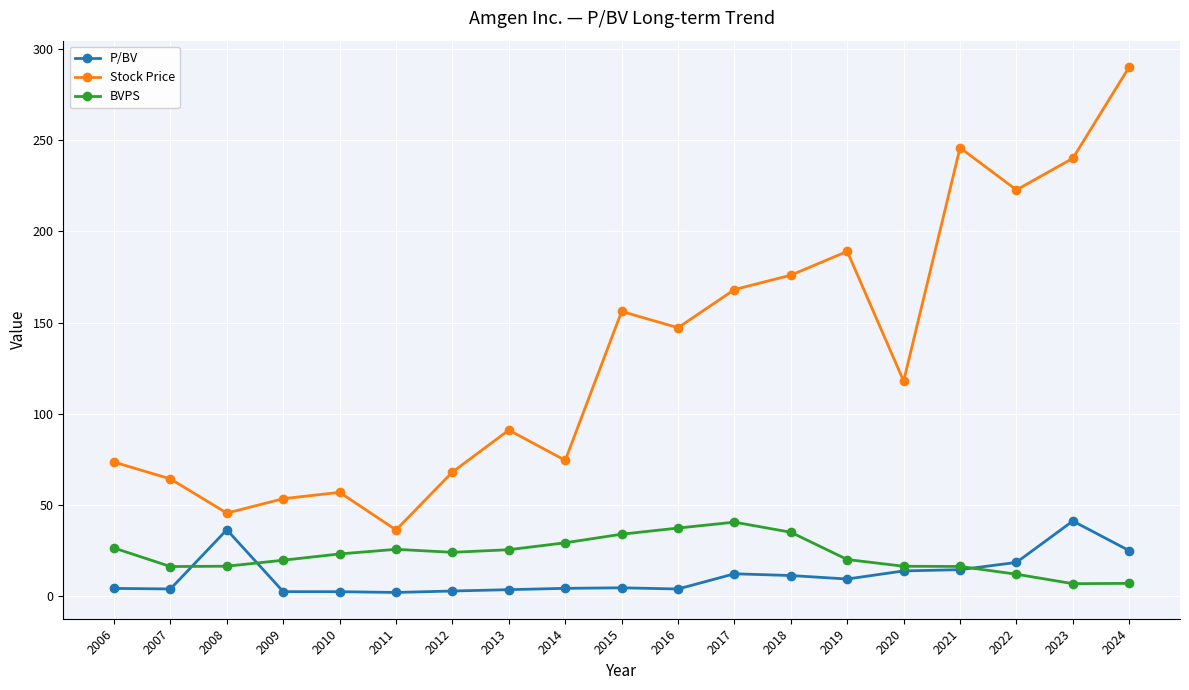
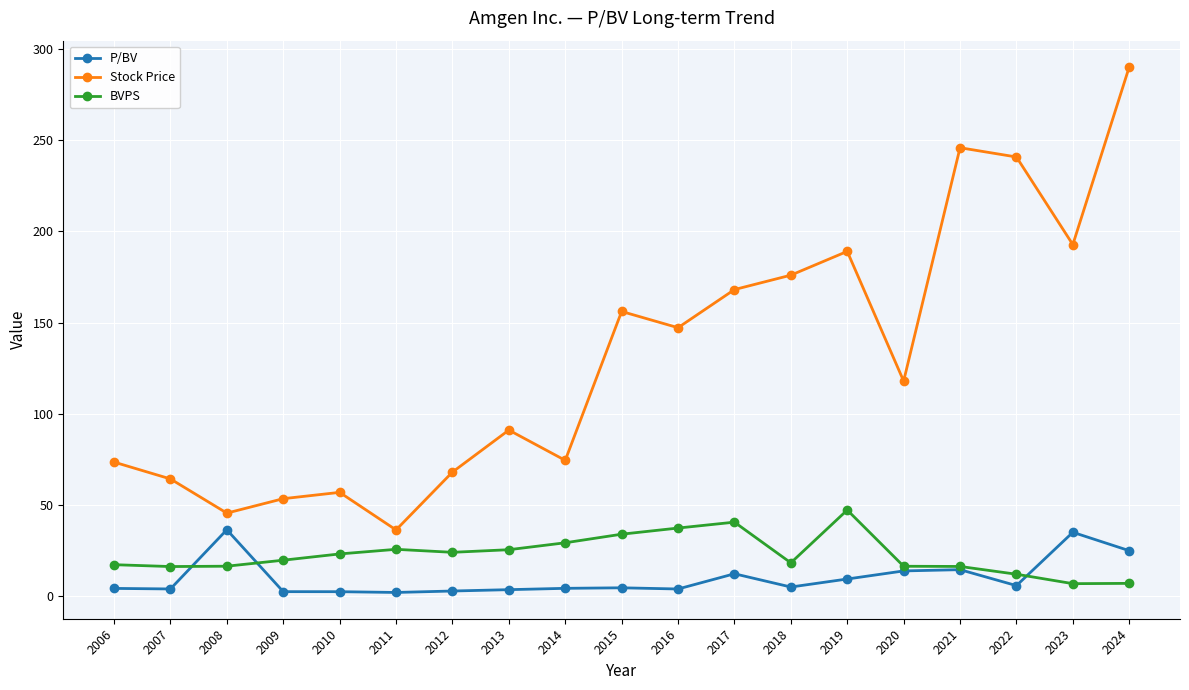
BVPS, 2006: 26 -> 17
P/BV, 2018: 11 -> 5
BVPS, 2018: 35 -> 18
BVPS, 2019: 20 -> 47
P/BV, 2022: 19 -> 6
Stock Price, 2022: 223 -> 241
P/BV, 2023: 41 -> 35
Stock Price, 2023: 240 -> 193
